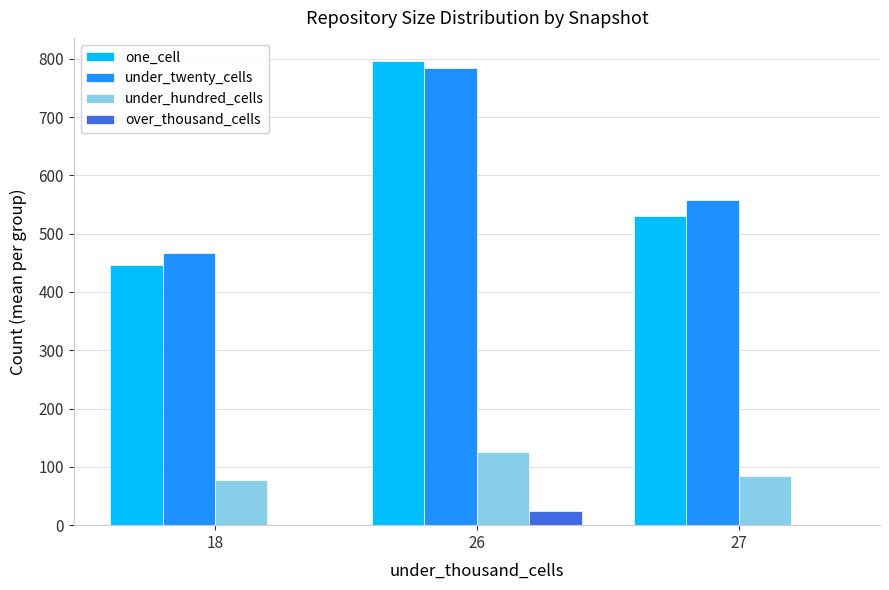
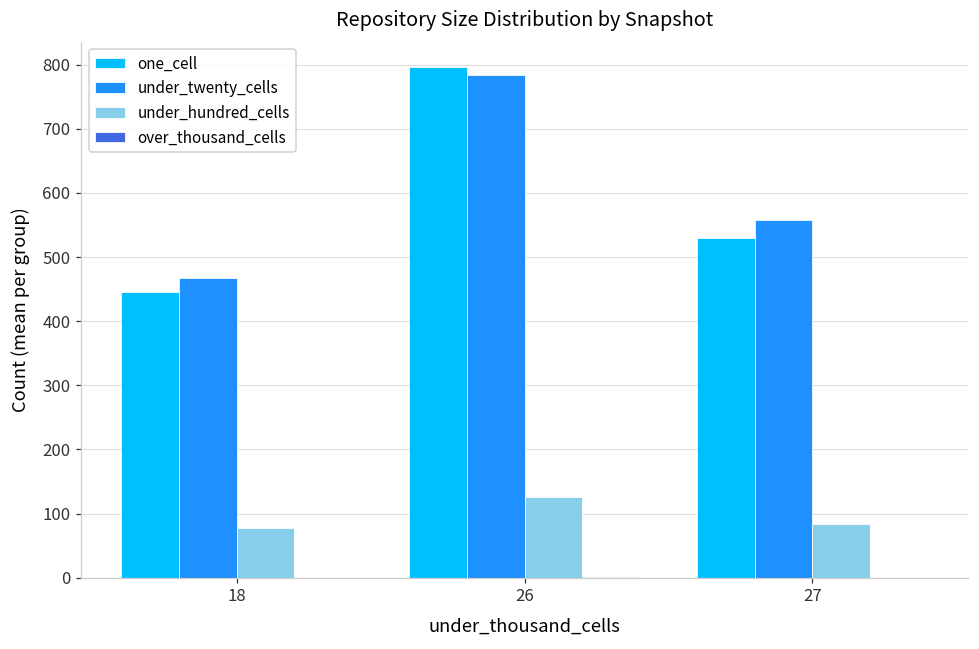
over_thousand_cells, 26: 20 -> 0
